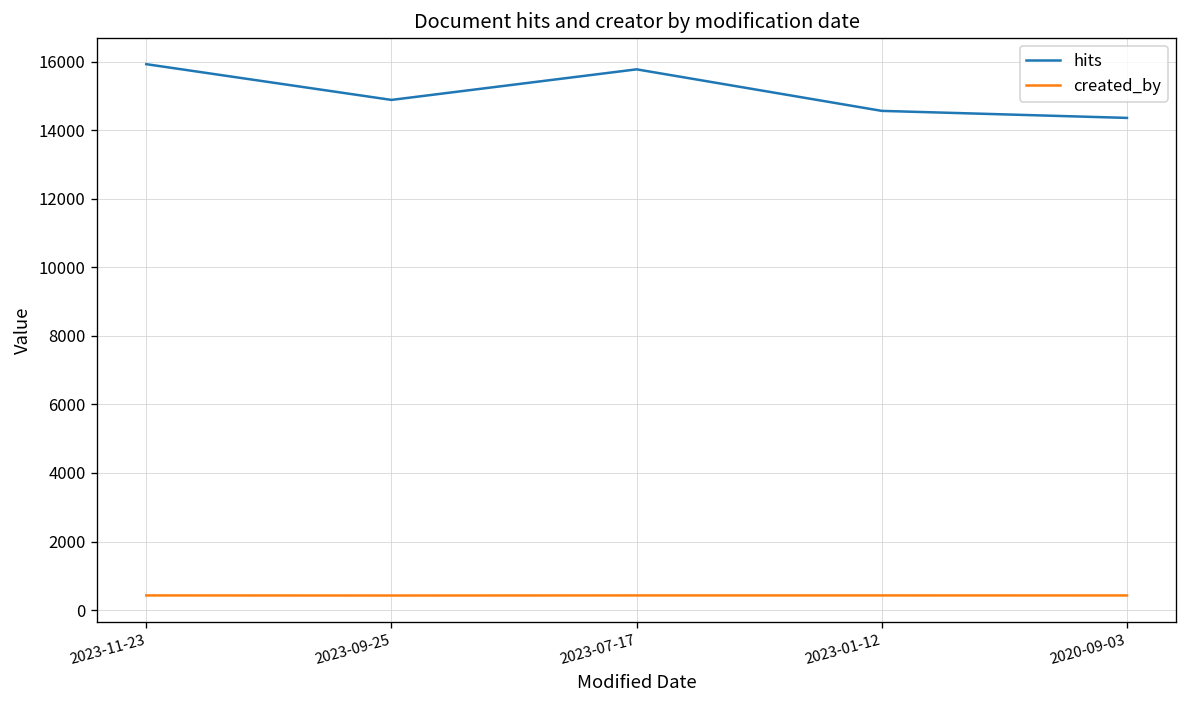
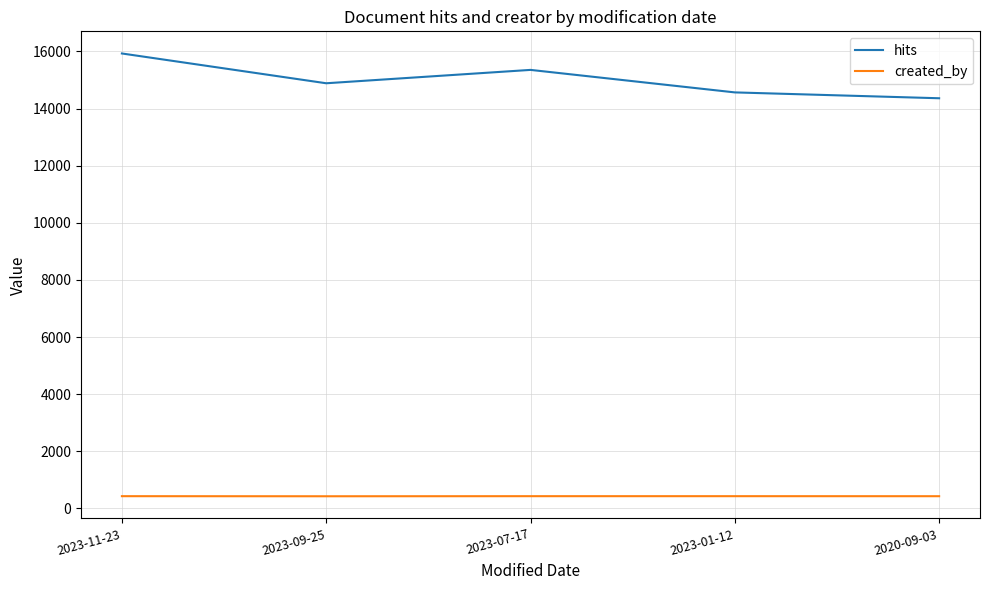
hits, 2023-07-17: 15800 -> 15400
